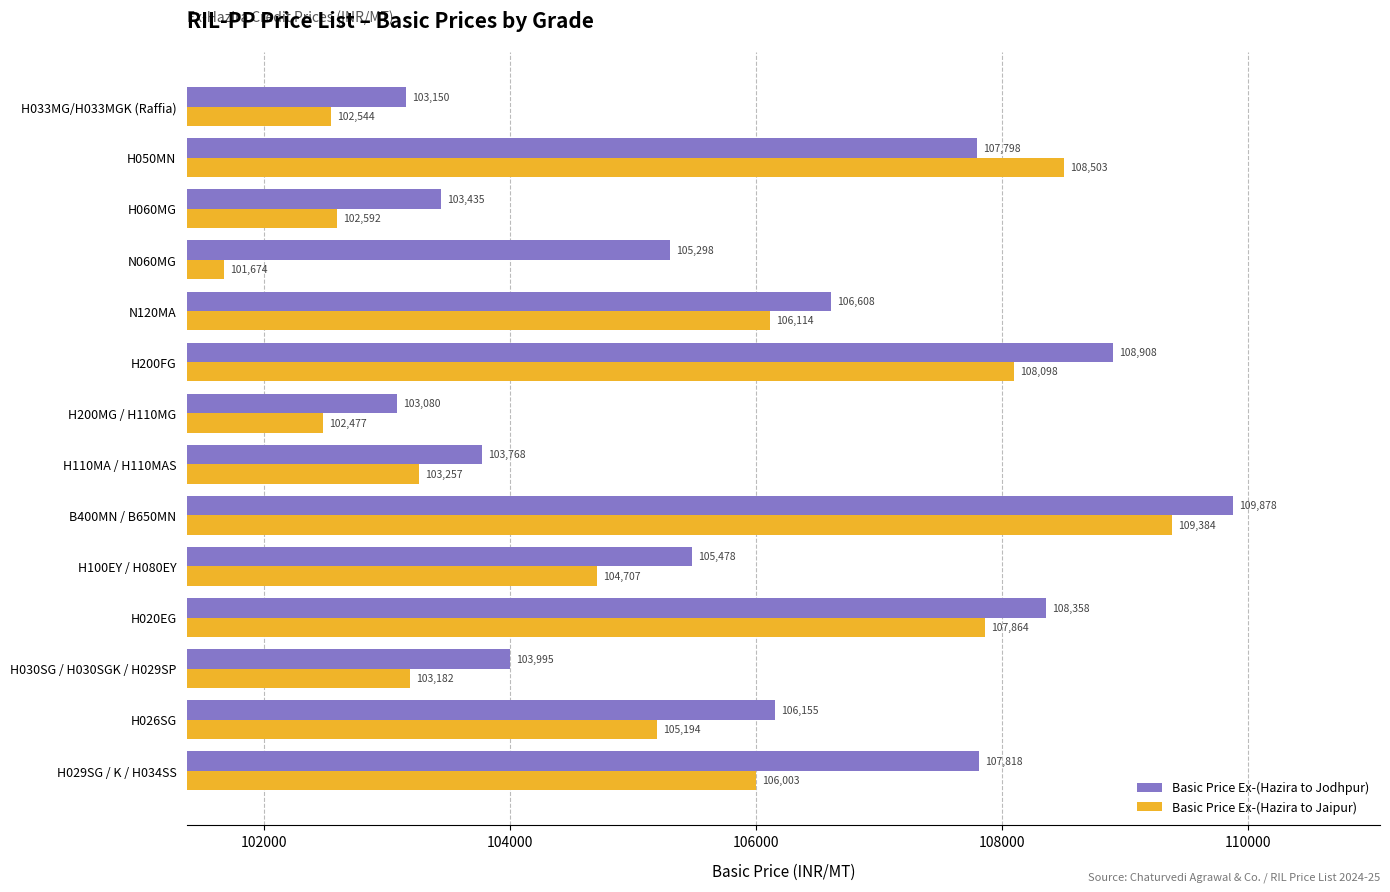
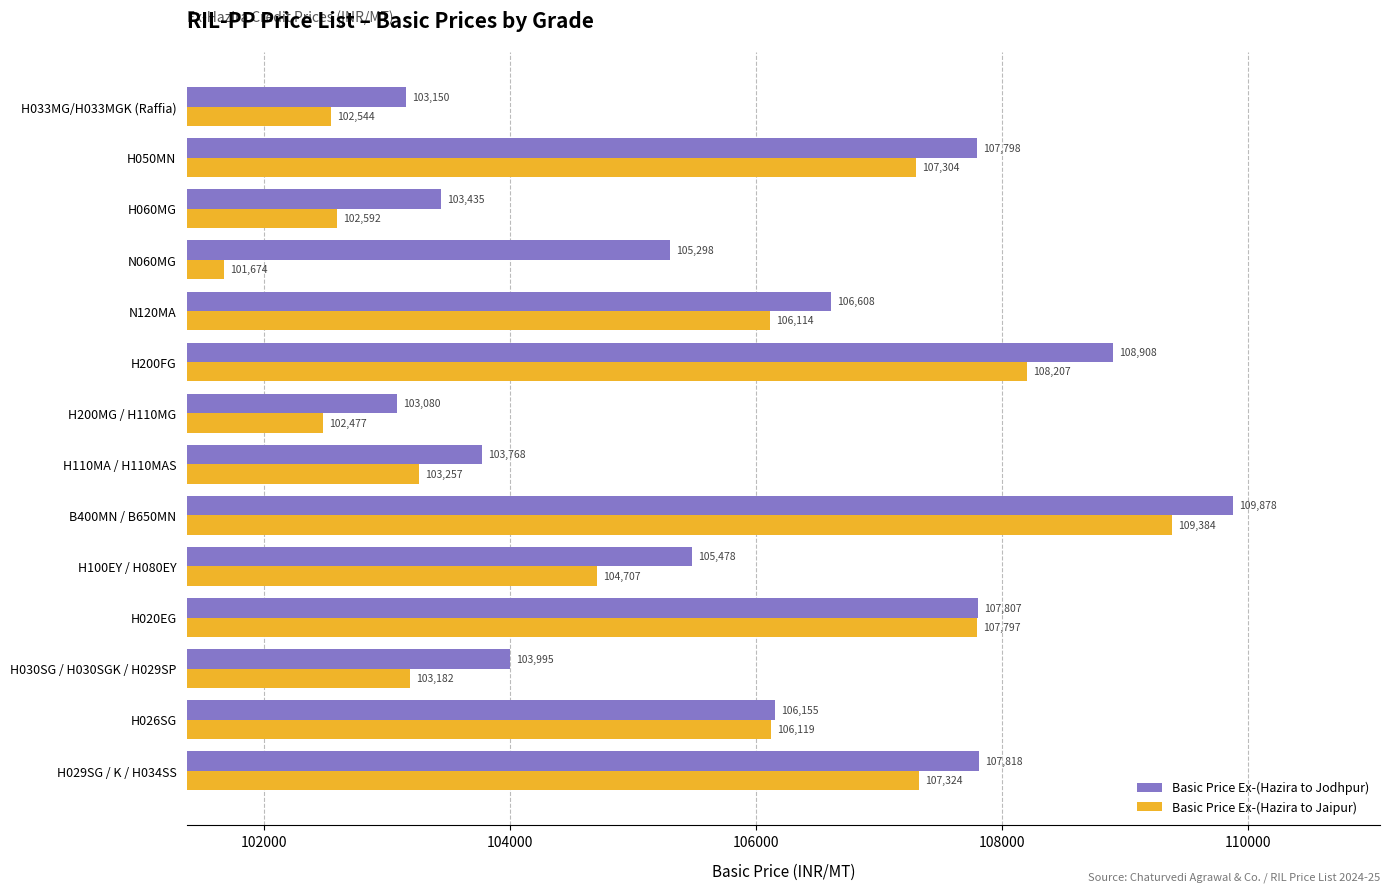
Basic Price Ex-(Hazira to Jaipur), H050MN: 108,503 -> 107,304
Basic Price Ex-(Hazira to Jaipur), H200FG: 108,098 -> 108,207
Basic Price Ex-(Hazira to Jodhpur), H020EG: 108,358 -> 107,807
Basic Price Ex-(Hazira to Jaipur), H020EG: 107,864 -> 107,797
Basic Price Ex-(Hazira to Jaipur), H026SG: 105,194 -> 106,119
Basic Price Ex-(Hazira to Jaipur), H029SG / K / H034SS: 106,003 -> 107,324
